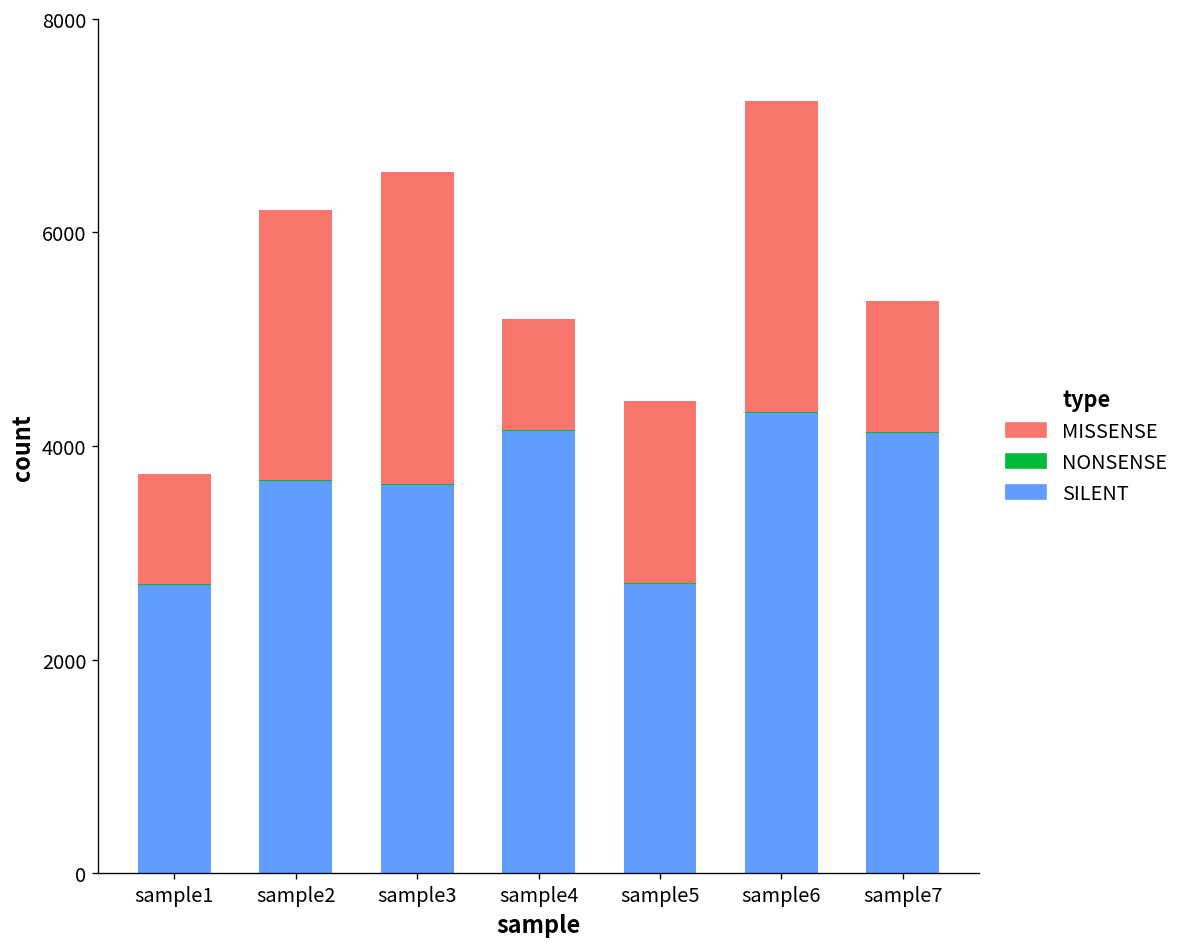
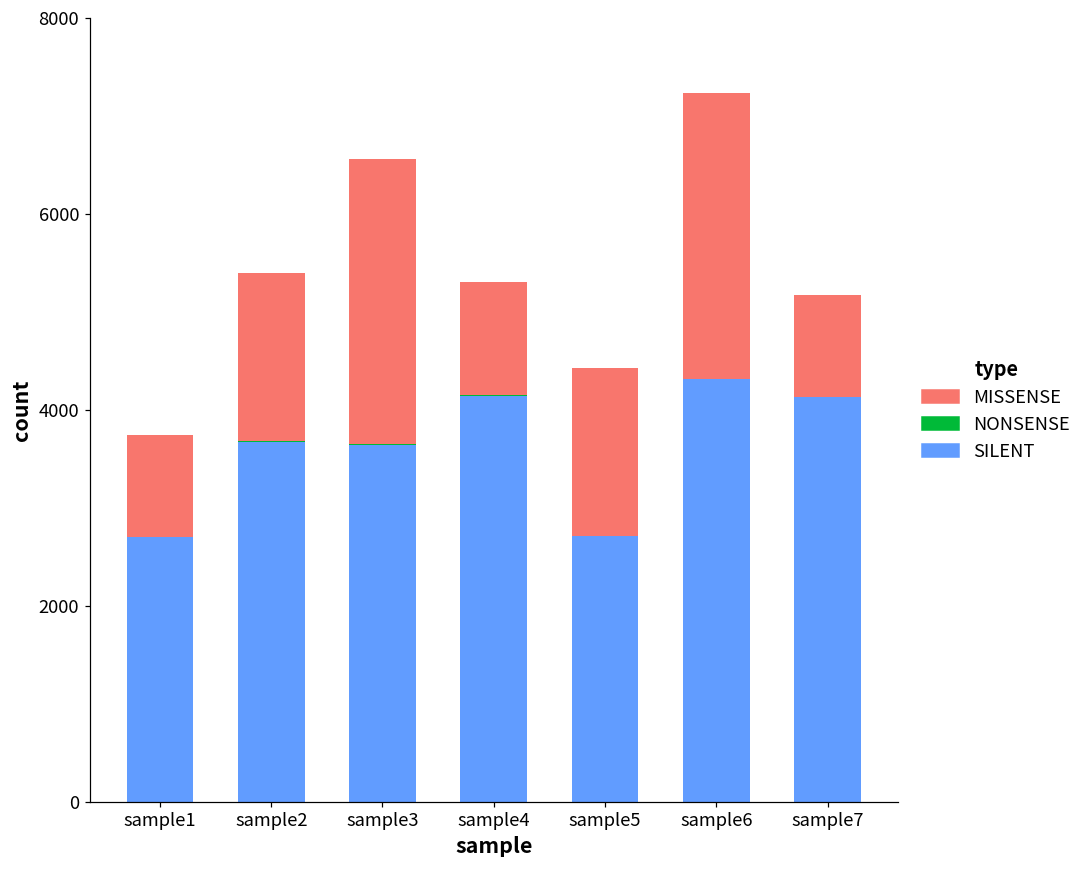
MISSENSE, sample2: 2500 -> 1700
MISSENSE, sample4: 1000 -> 1200
MISSENSE, sample7: 1200 -> 1000
